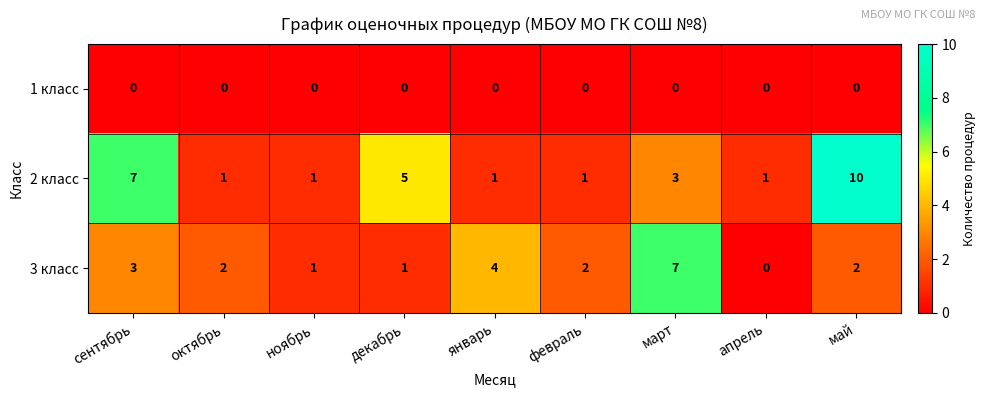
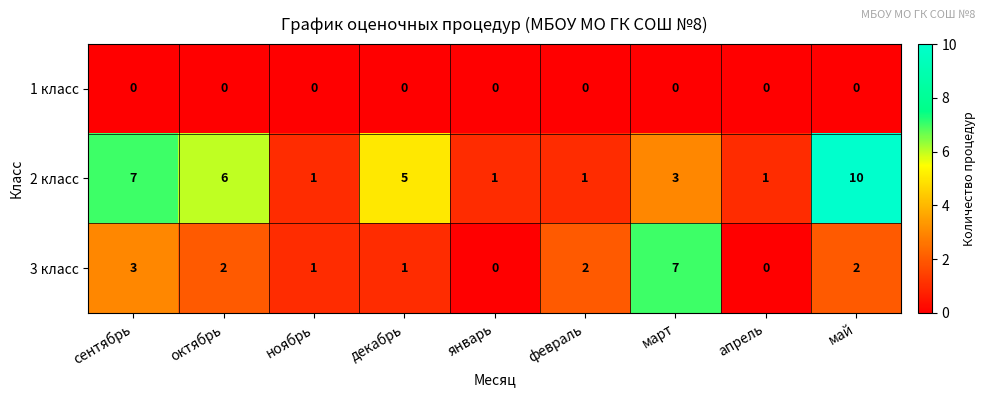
2 класс, октябрь: 1 -> 6
3 класс, январь: 4 -> 0
